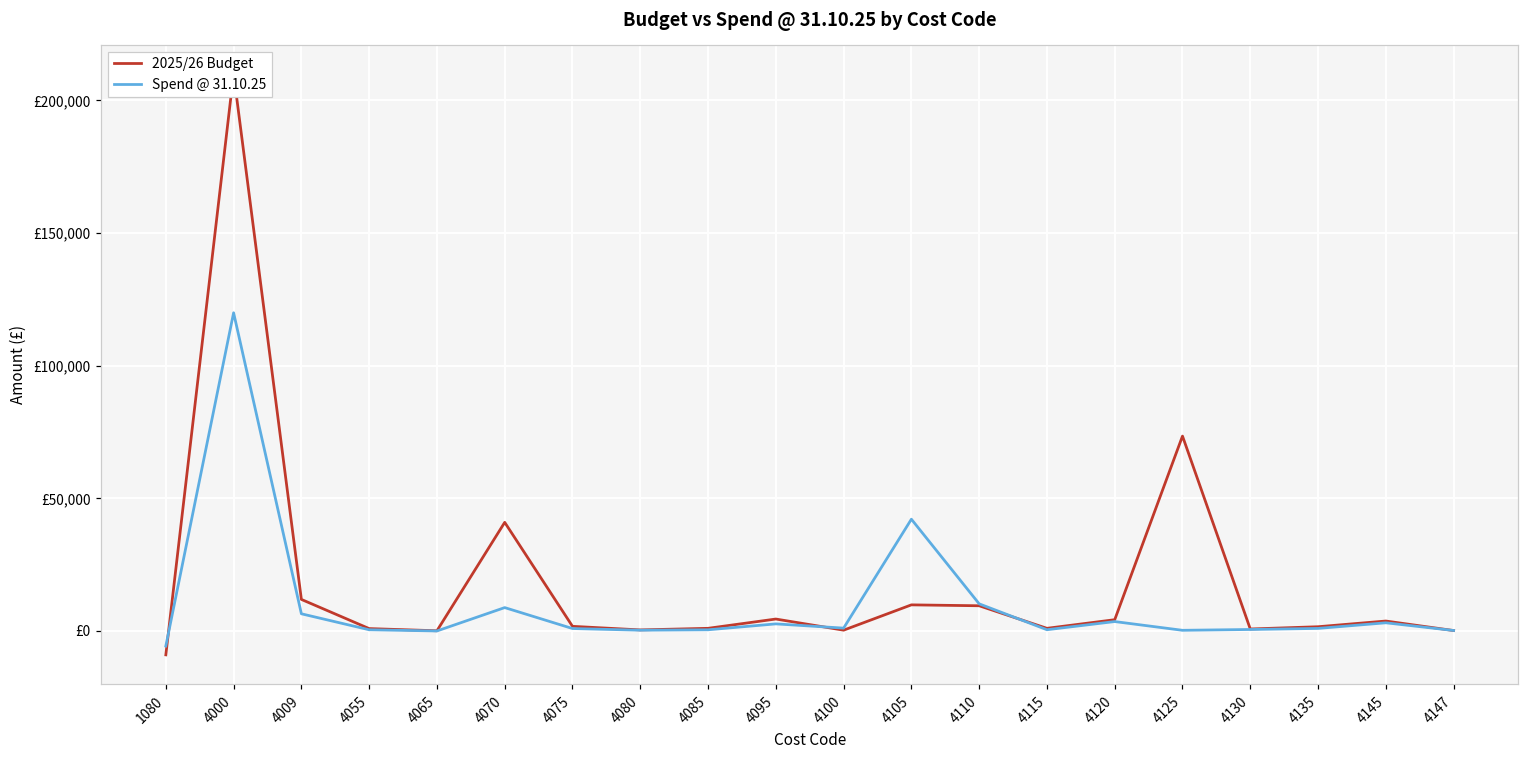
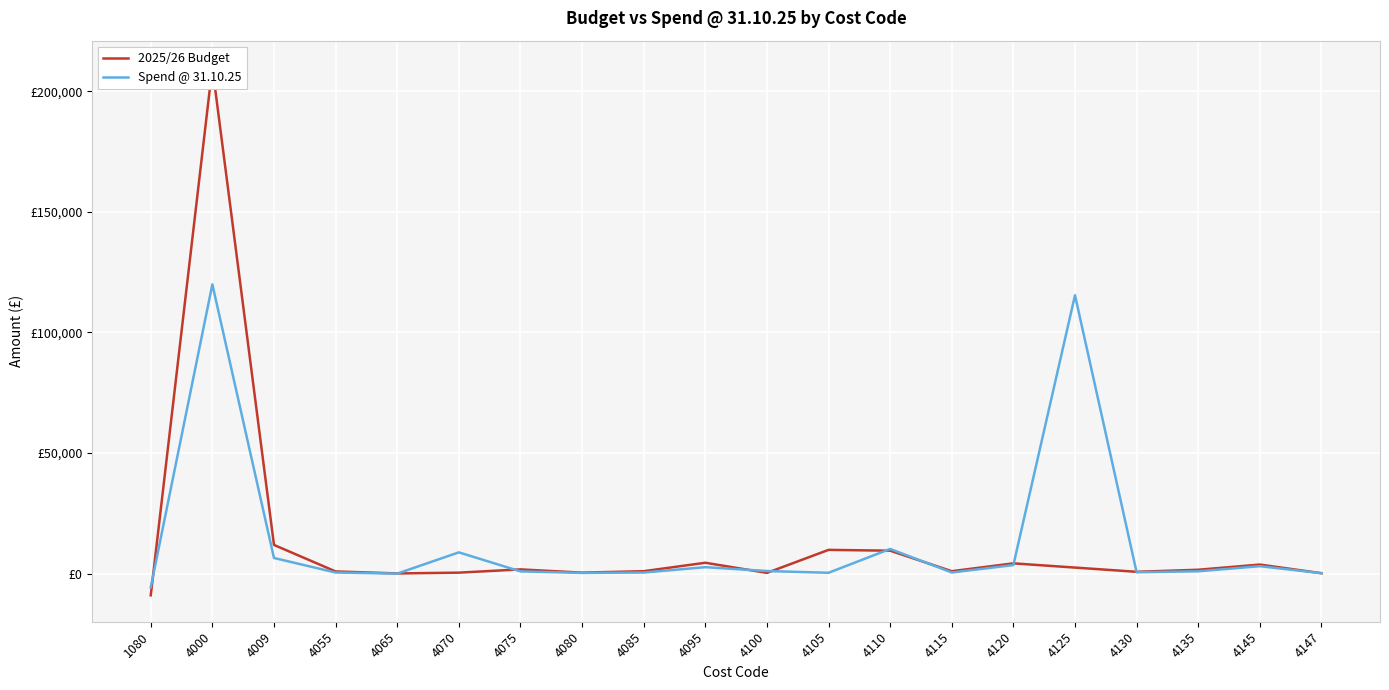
2025/26 Budget, 4070: £41,000 -> £0
Spend @ 31.10.25, 4105: £42,000 -> £0
2025/26 Budget, 4125: £73,000 -> £3,000
Spend @ 31.10.25, 4125: £0 -> £115,000
